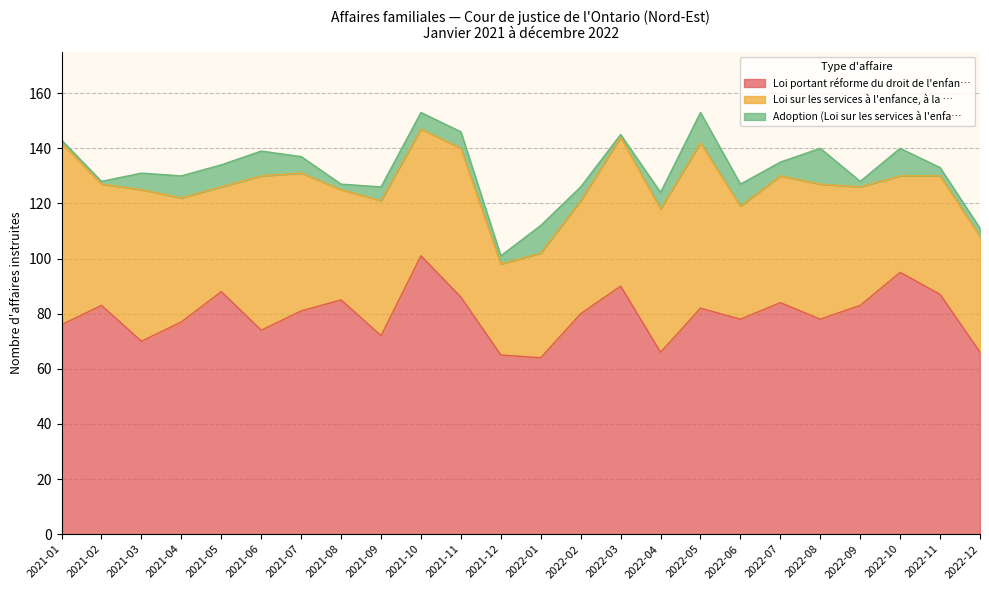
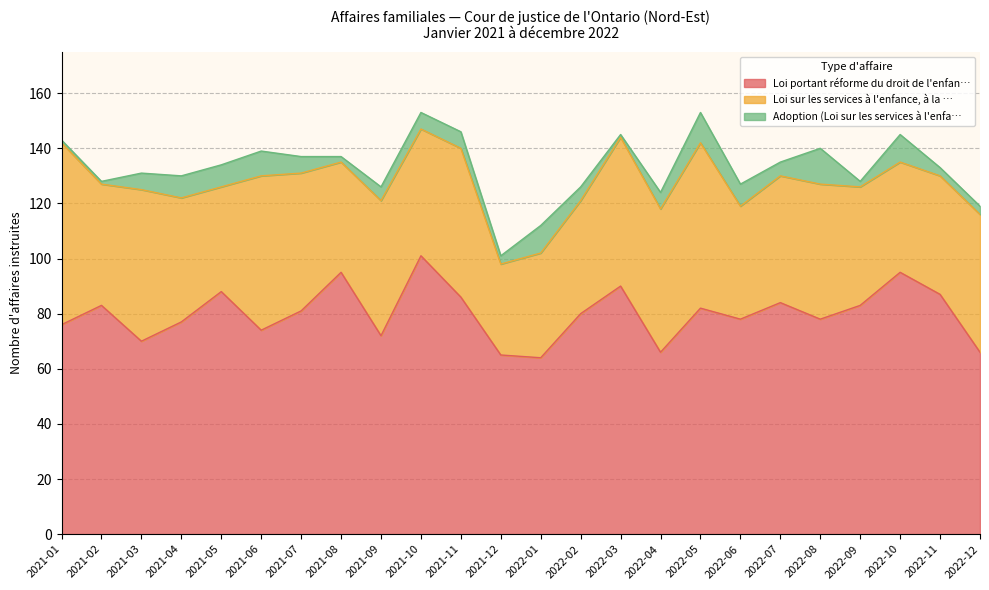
Loi portant réforme du droit de l'enfan…, 2021-08: 85 -> 95
Loi sur les services à l'enfance, à la …, 2022-10: 35 -> 40
Loi sur les services à l'enfance, à la …, 2022-12: 42 -> 50
